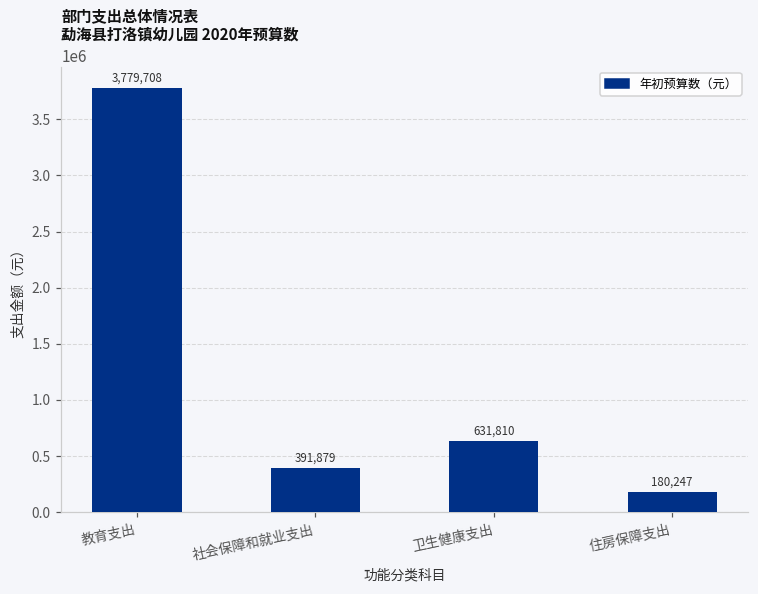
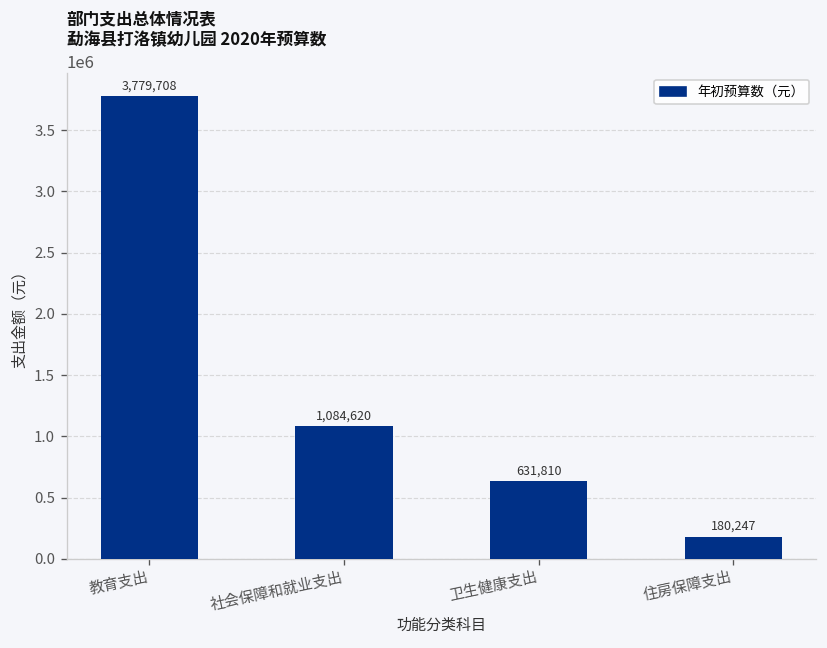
社会保障和就业支出: 391,879 -> 1,084,620
